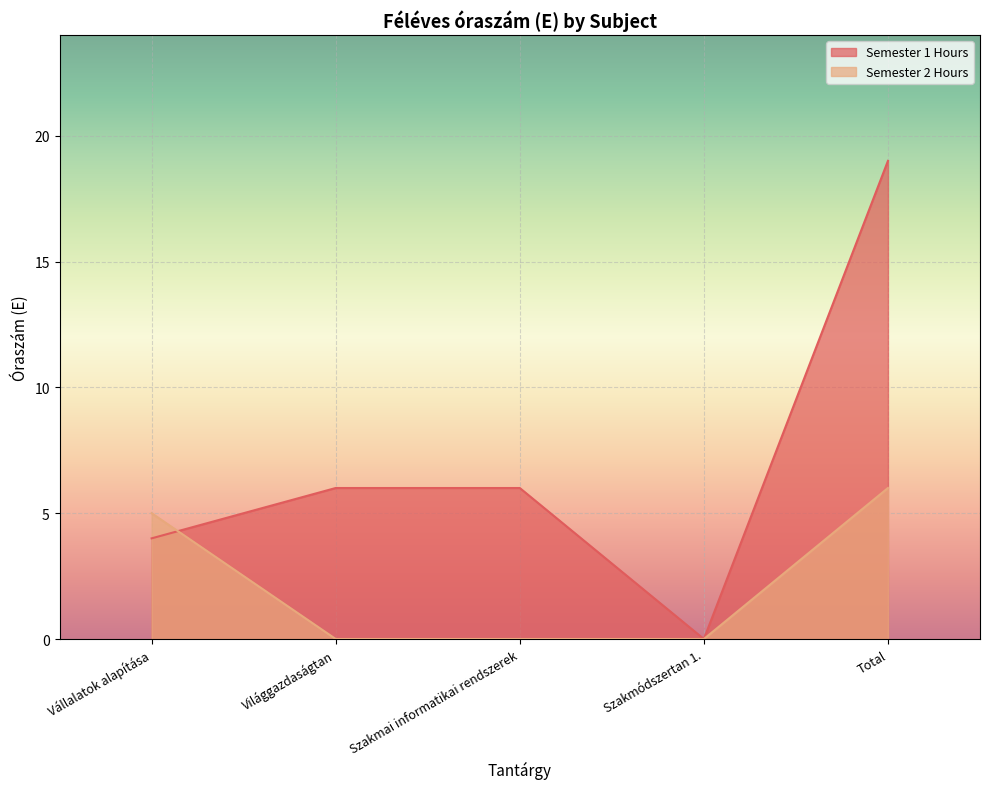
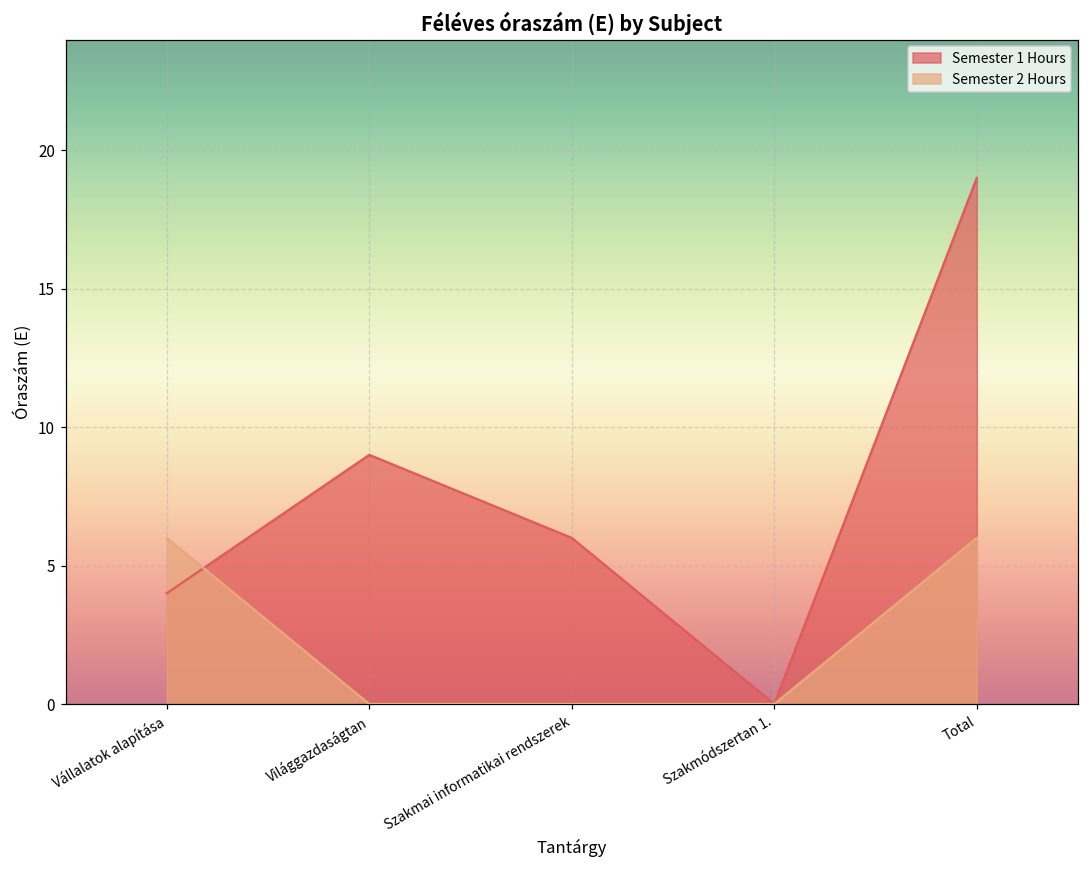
Semester 2 Hours, Vállalatok alapítása: 5 -> 6
Semester 1 Hours, Világgazdaságtan: 6 -> 9
